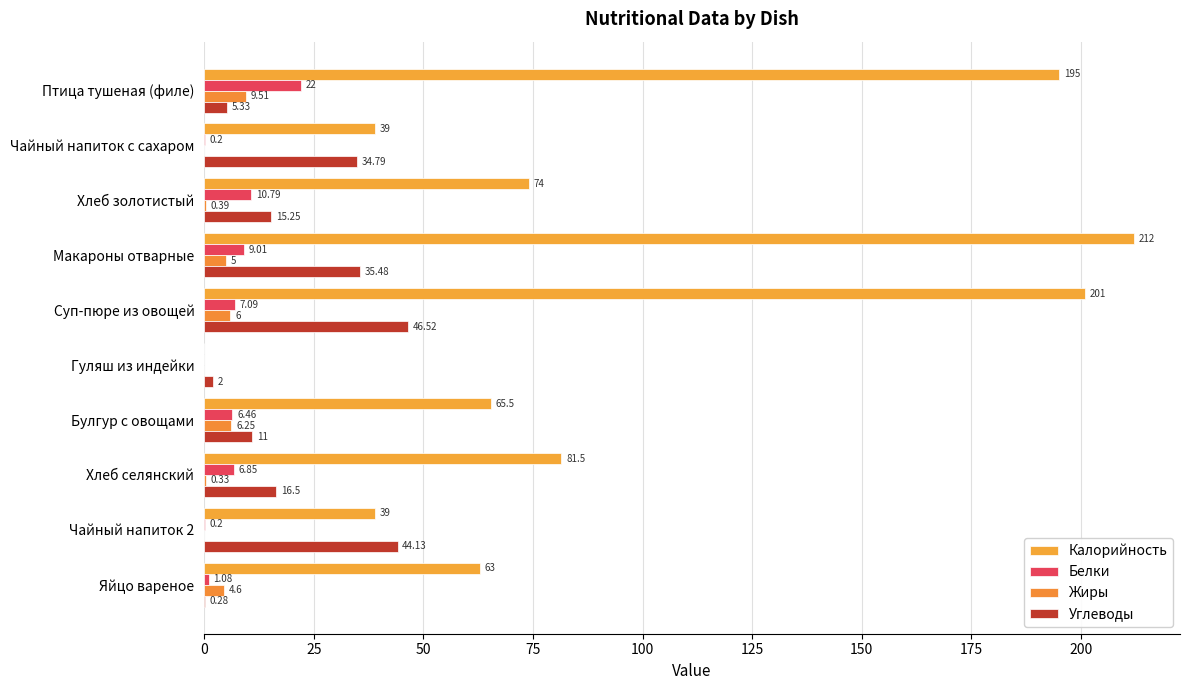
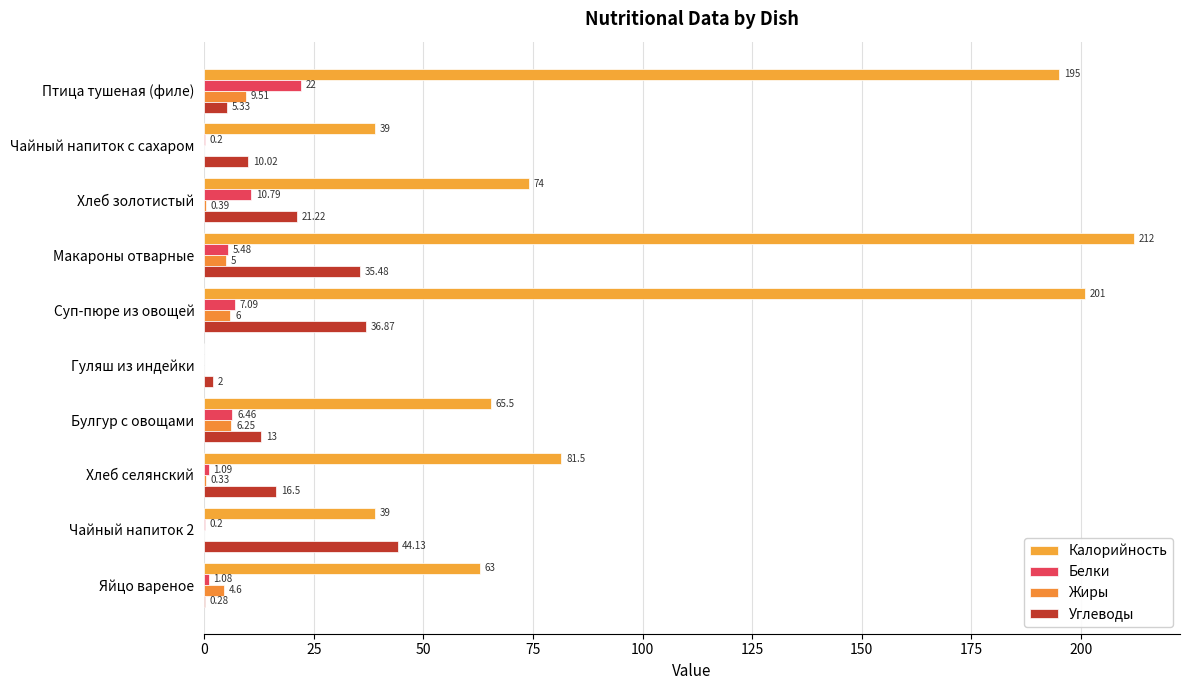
Углеводы, Чайный напиток с сахаром: 34.79 -> 10.02
Углеводы, Хлеб золотистый: 15.25 -> 21.22
Белки, Макароны отварные: 9.01 -> 5.48
Углеводы, Суп-пюре из овощей: 46.52 -> 36.87
Углеводы, Булгур с овощами: 11 -> 13
Белки, Хлеб селянский: 6.85 -> 1.09
